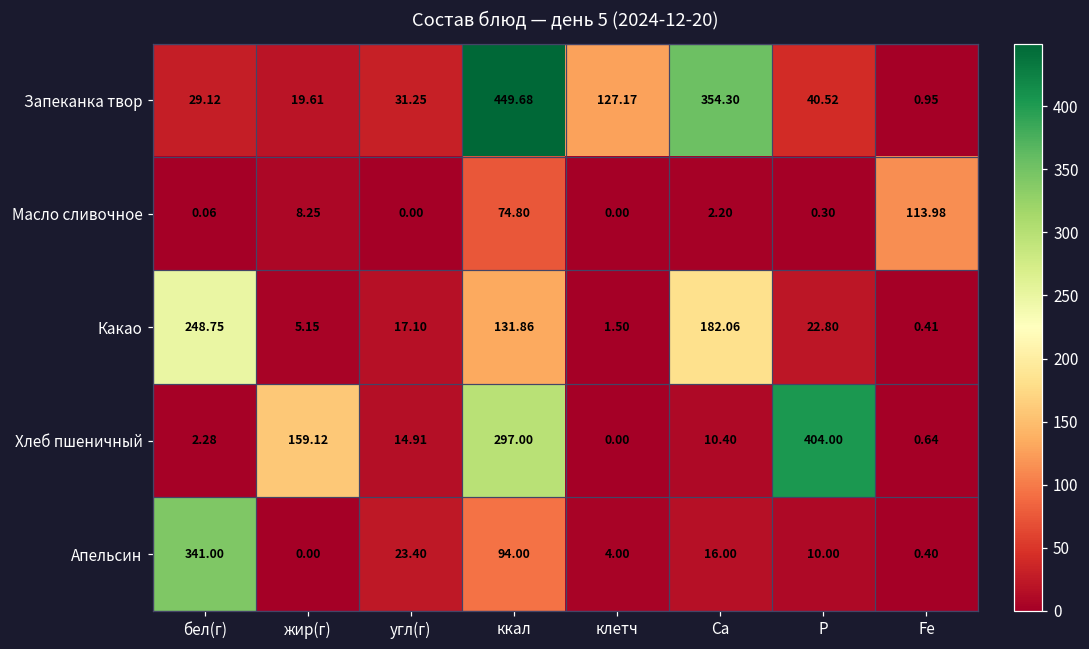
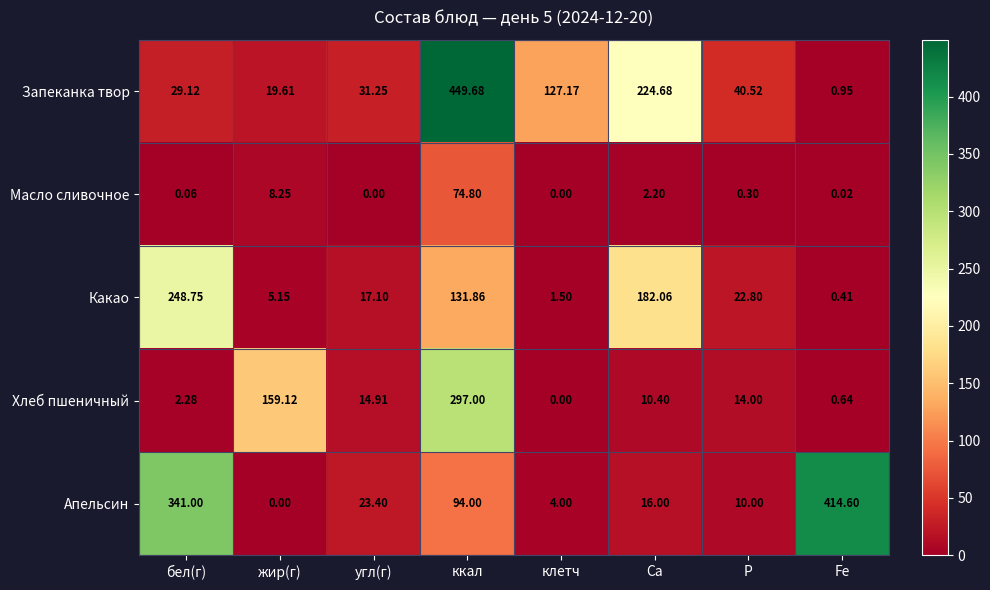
Запеканка твор, Ca: 354.30 -> 224.68
Масло сливочное, Fe: 113.98 -> 0.02
Хлеб пшеничный, P: 404.00 -> 14.00
Апельсин, Fe: 0.40 -> 414.60
